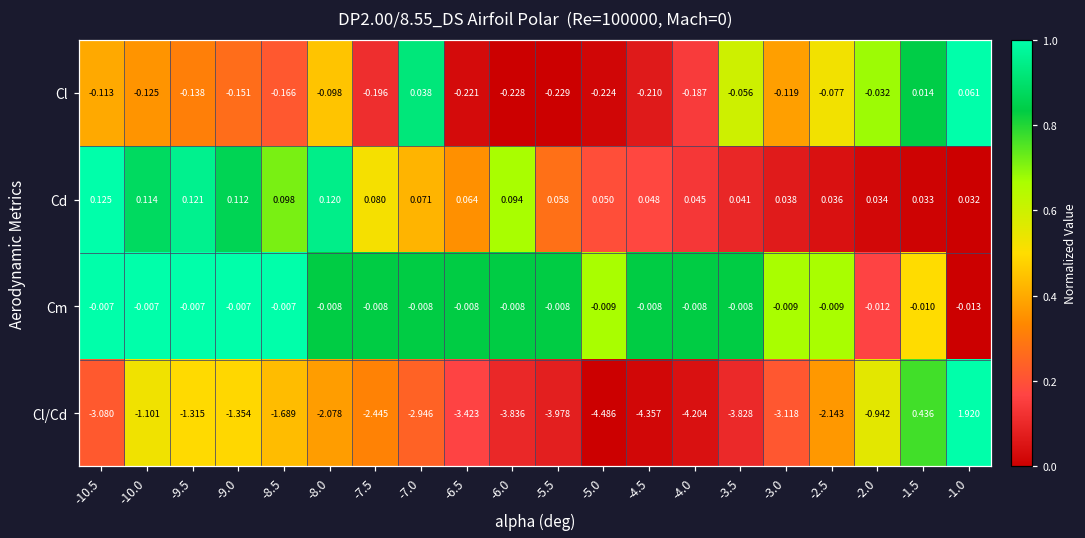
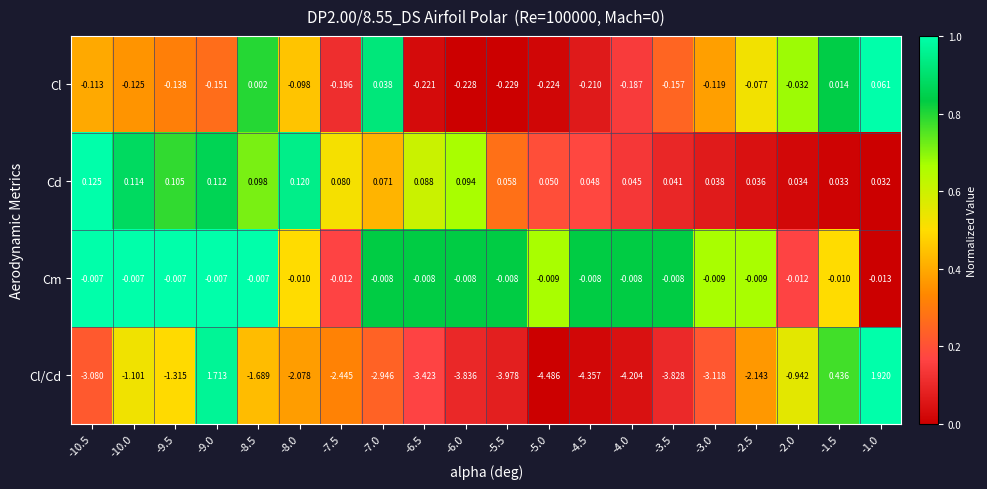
Cl, -8.5: -0.166 -> 0.002
Cl, -3.5: -0.056 -> -0.157
Cd, -9.5: 0.121 -> 0.105
Cd, -6.5: 0.064 -> 0.088
Cm, -8.0: -0.008 -> -0.010
Cm, -7.5: -0.008 -> -0.012
Cl/Cd, -9.0: -1.354 -> 1.713
